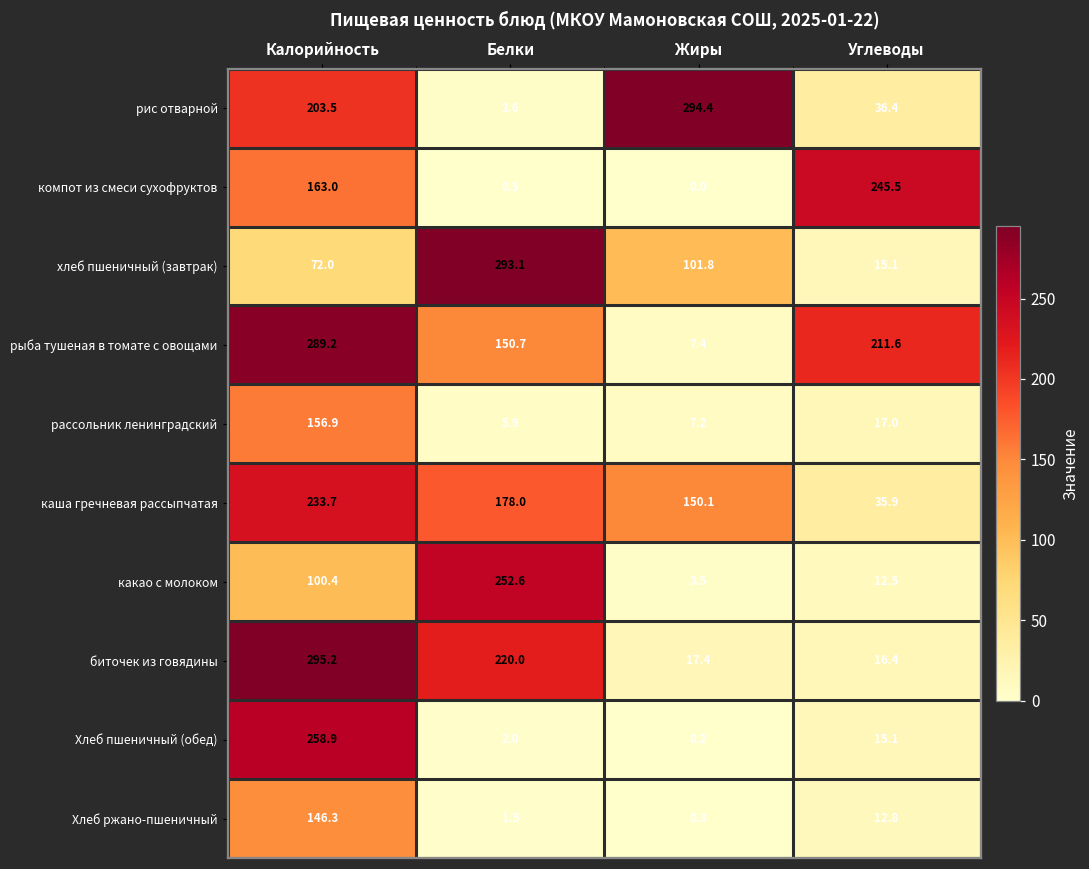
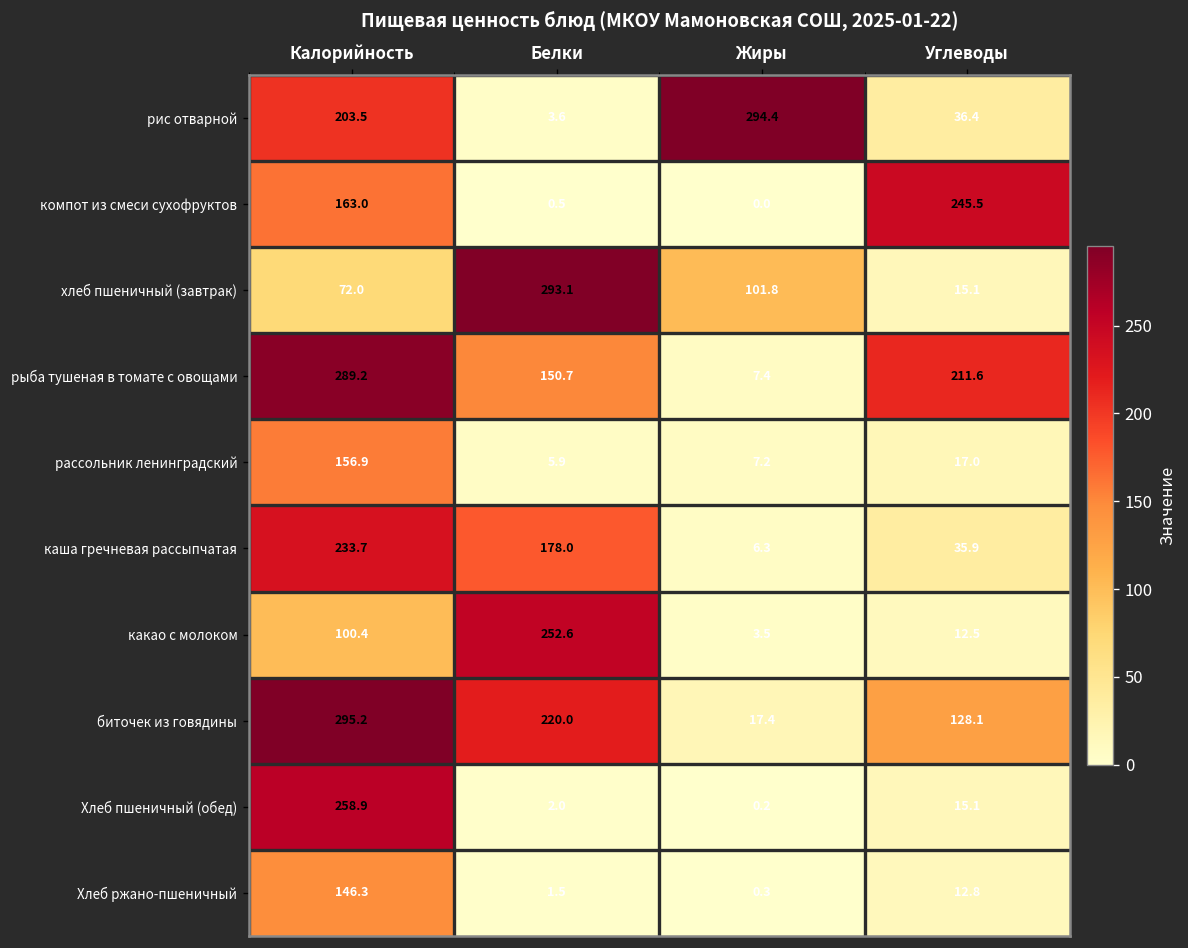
каша гречневая рассыпчатая, Жиры: 150.1 -> 6.3
биточек из говядины, Углеводы: 16.4 -> 128.1
